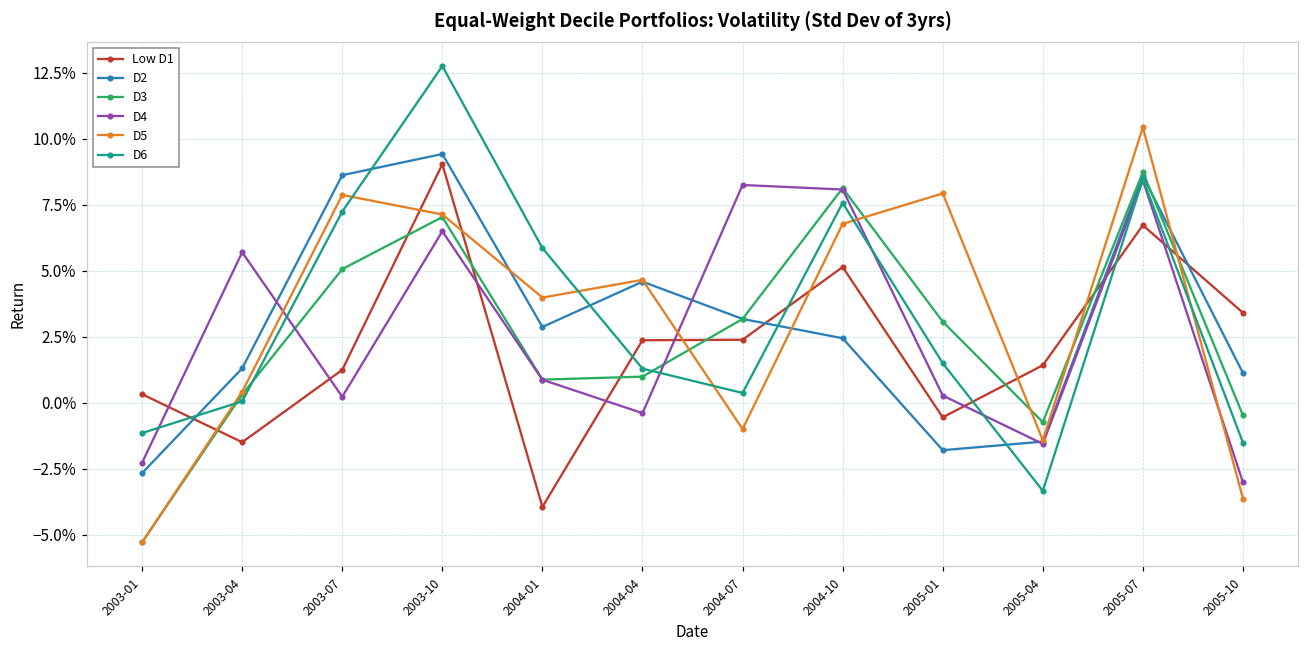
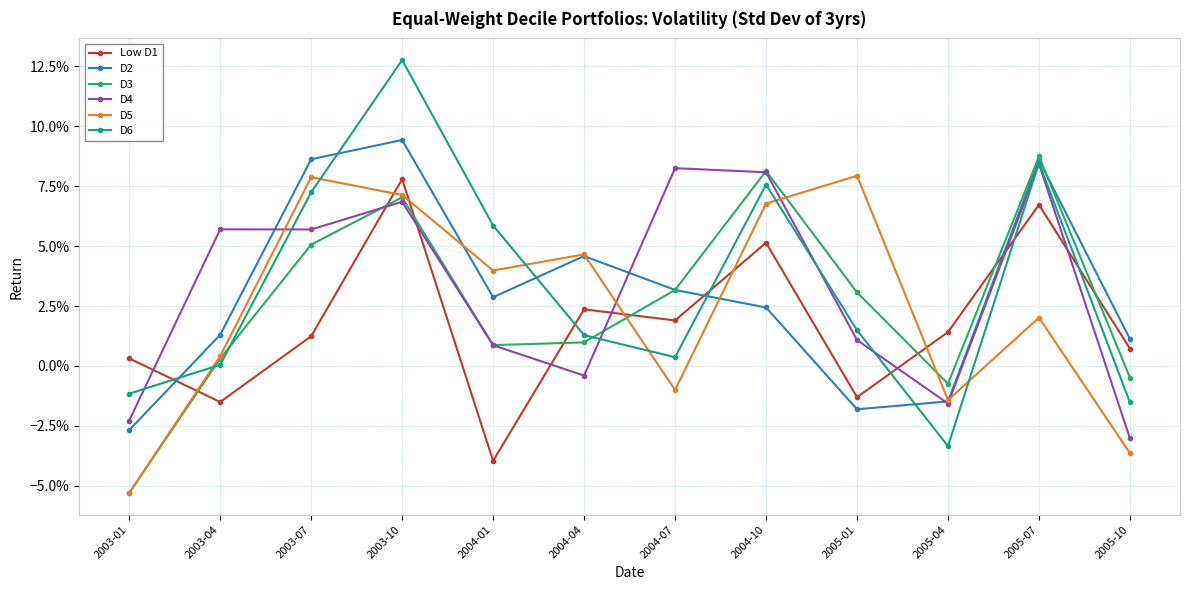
D4, 2003-07: 0.2% -> 5.7%
Low D1, 2003-10: 9.0% -> 7.8%
D4, 2003-10: 6.5% -> 6.8%
Low D1, 2004-07: 2.4% -> 1.9%
Low D1, 2005-01: -0.6% -> -1.3%
D4, 2005-01: 0.3% -> 1.1%
D5, 2005-07: 10.4% -> 2.0%
Low D1, 2005-10: 3.4% -> 0.7%
